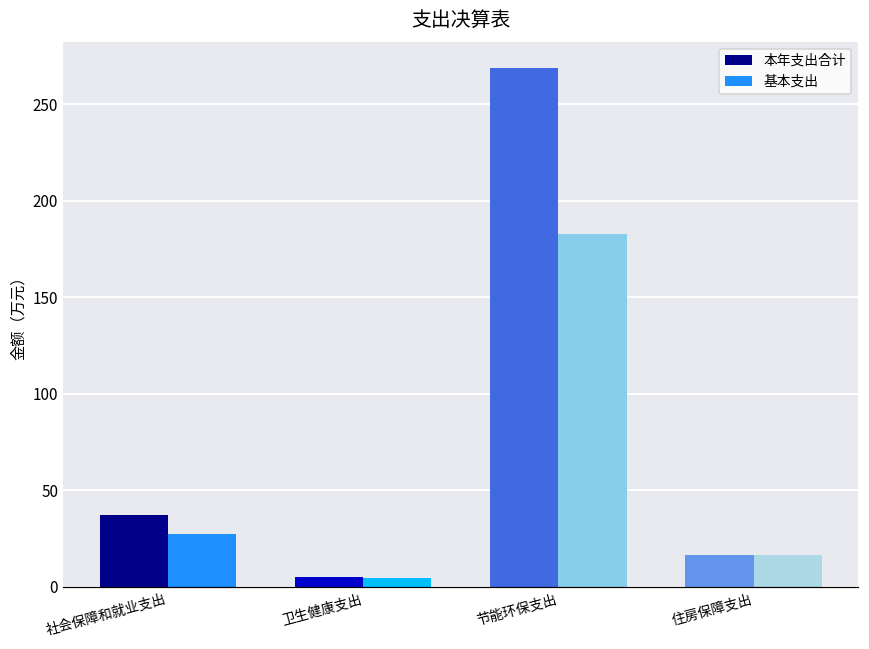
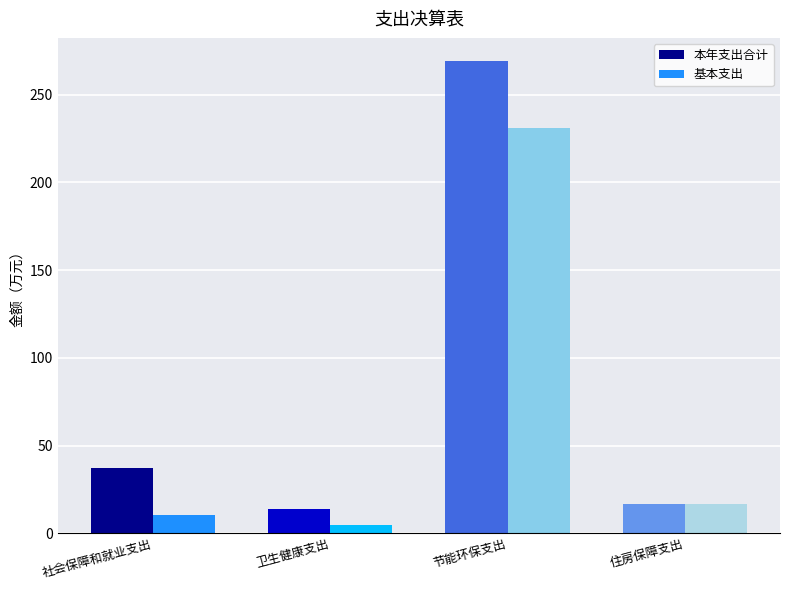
基本支出, 社会保障和就业支出: 27 -> 10
本年支出合计, 卫生健康支出: 5 -> 14
基本支出, 节能环保支出: 183 -> 231
